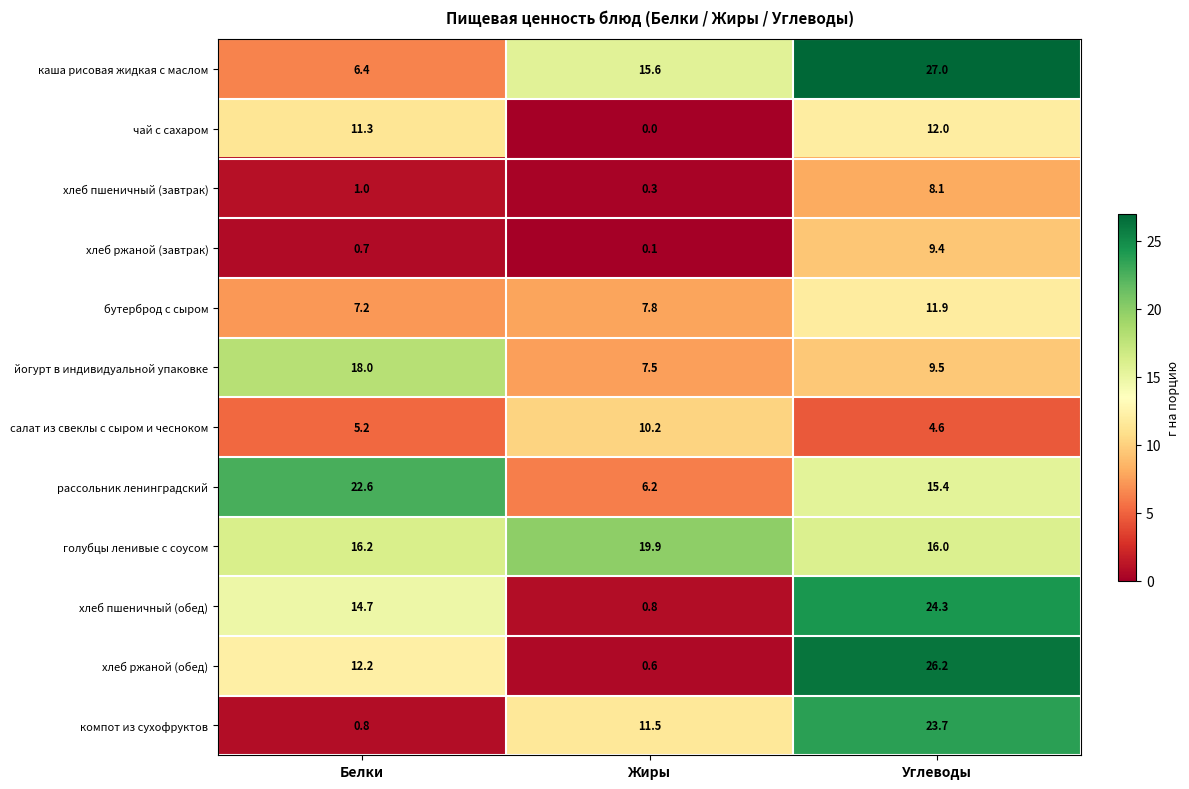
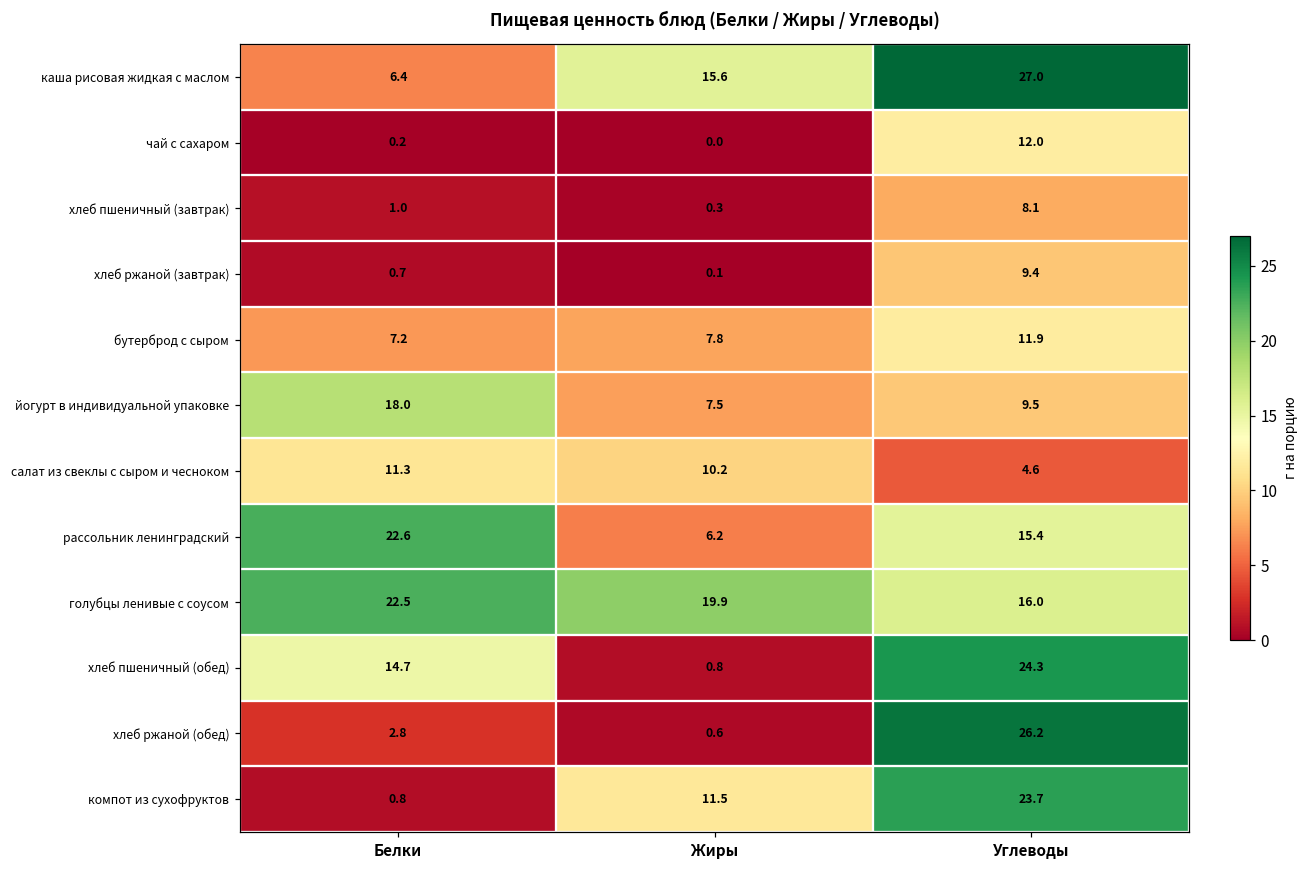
чай с сахаром, Белки: 11.3 -> 0.2
салат из свеклы с сыром и чесноком, Белки: 5.2 -> 11.3
голубцы ленивые с соусом, Белки: 16.2 -> 22.5
хлеб ржаной (обед), Белки: 12.2 -> 2.8
